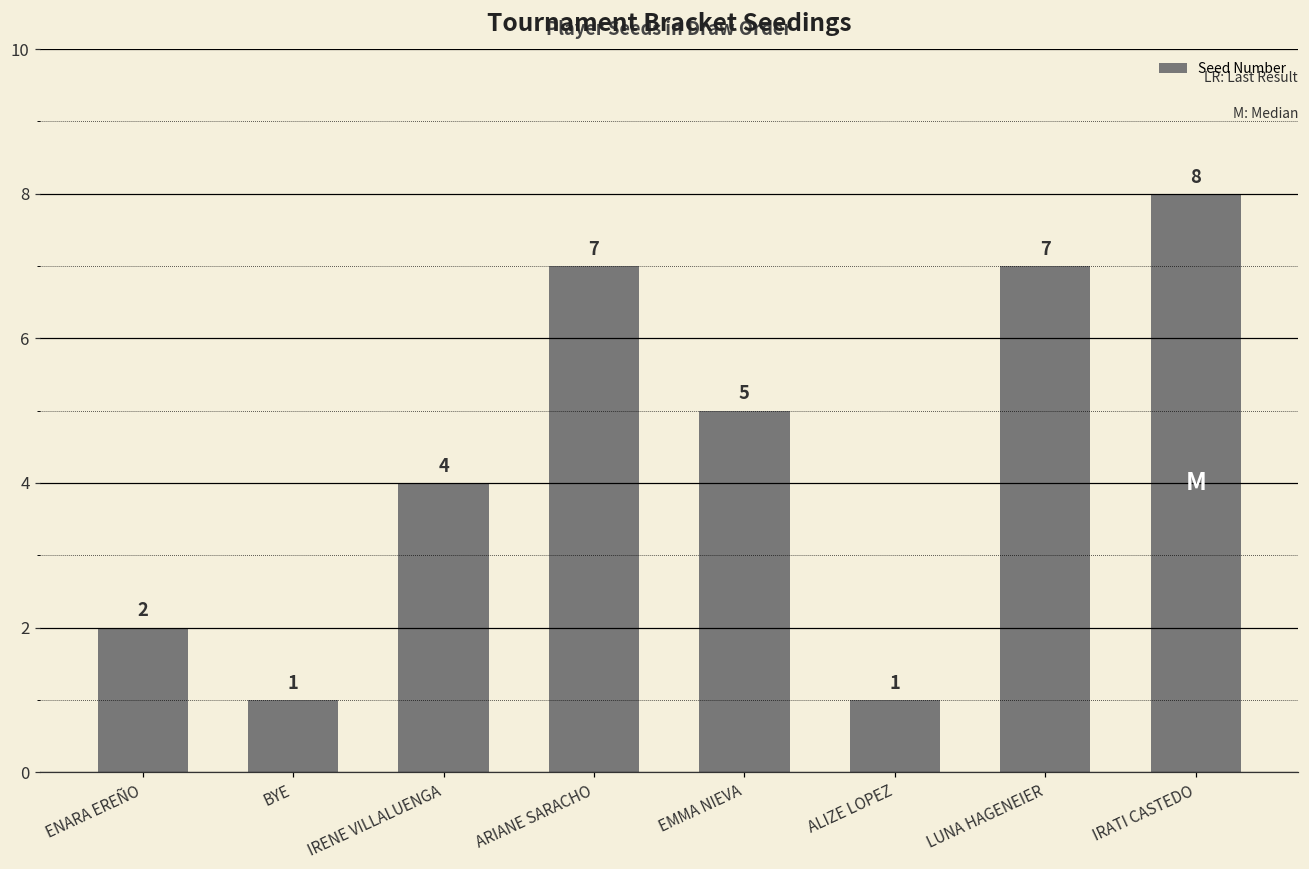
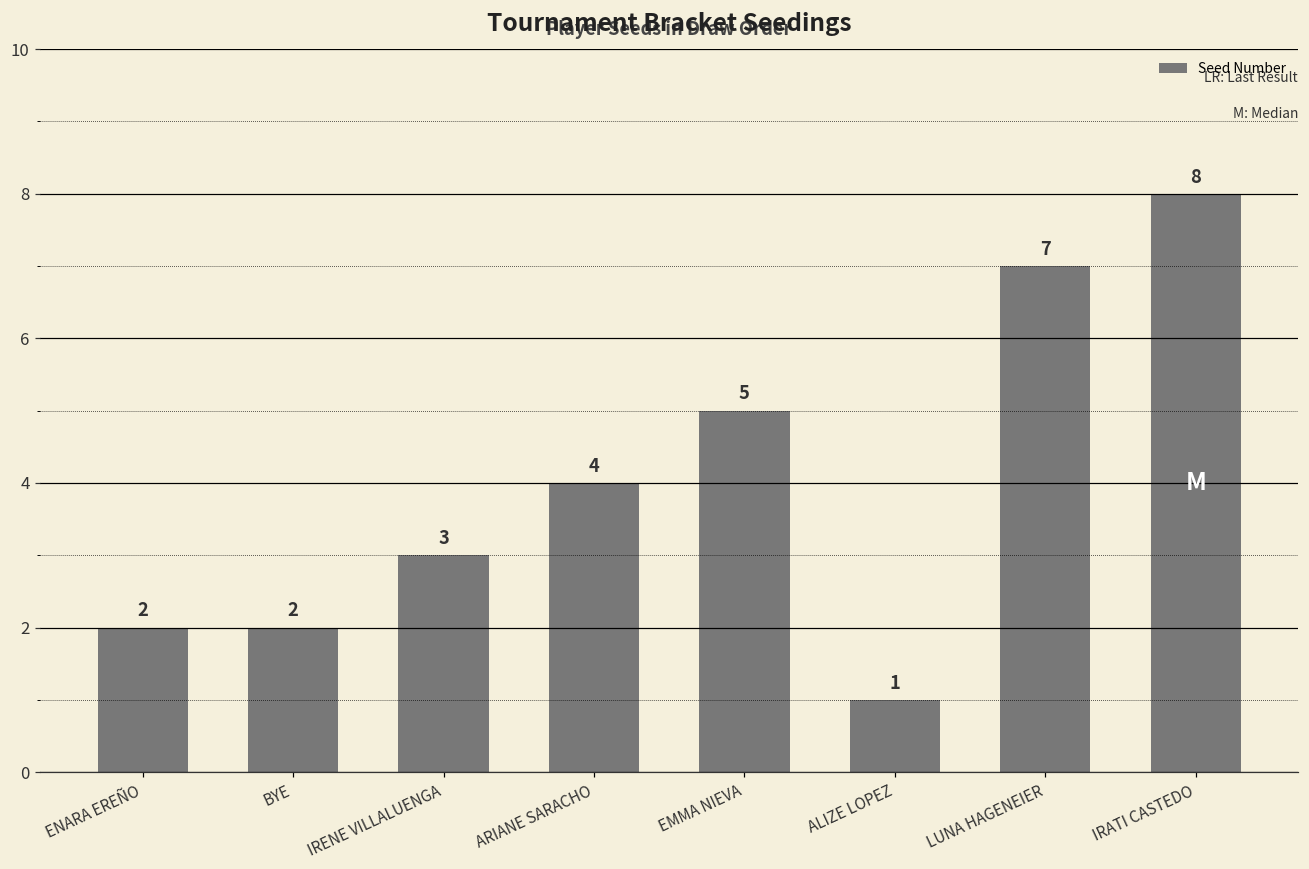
BYE: 1 -> 2
IRENE VILLALUENGA: 4 -> 3
ARIANE SARACHO: 7 -> 4
